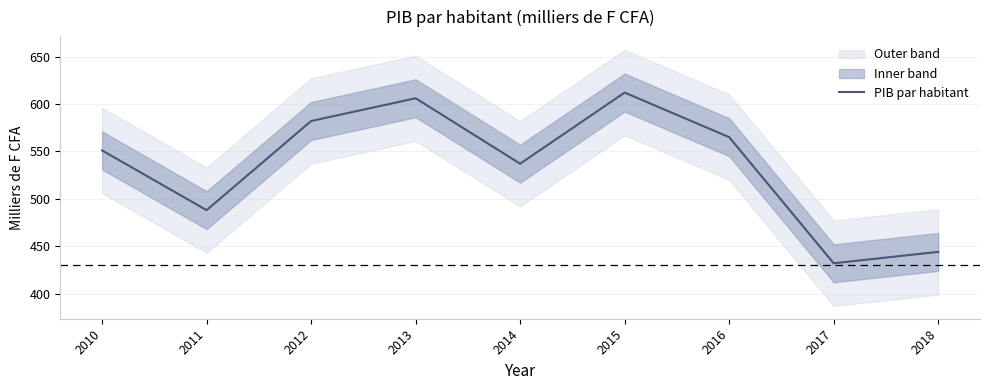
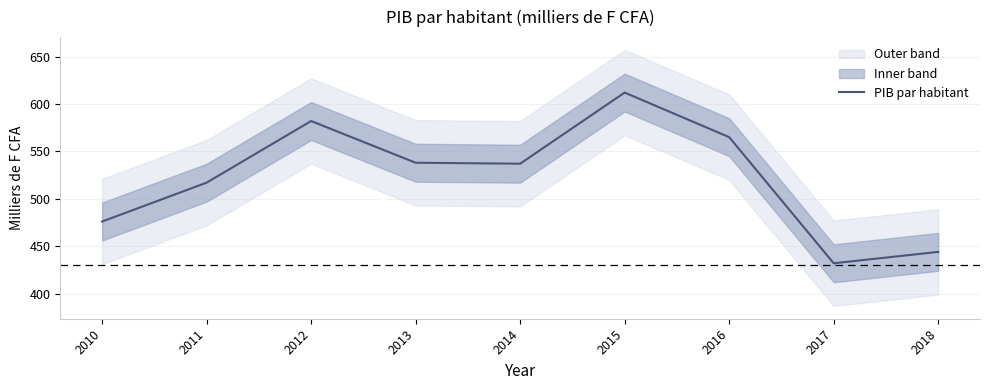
PIB par habitant, 2010: 550 -> 480
PIB par habitant, 2011: 490 -> 520
PIB par habitant, 2013: 610 -> 540
